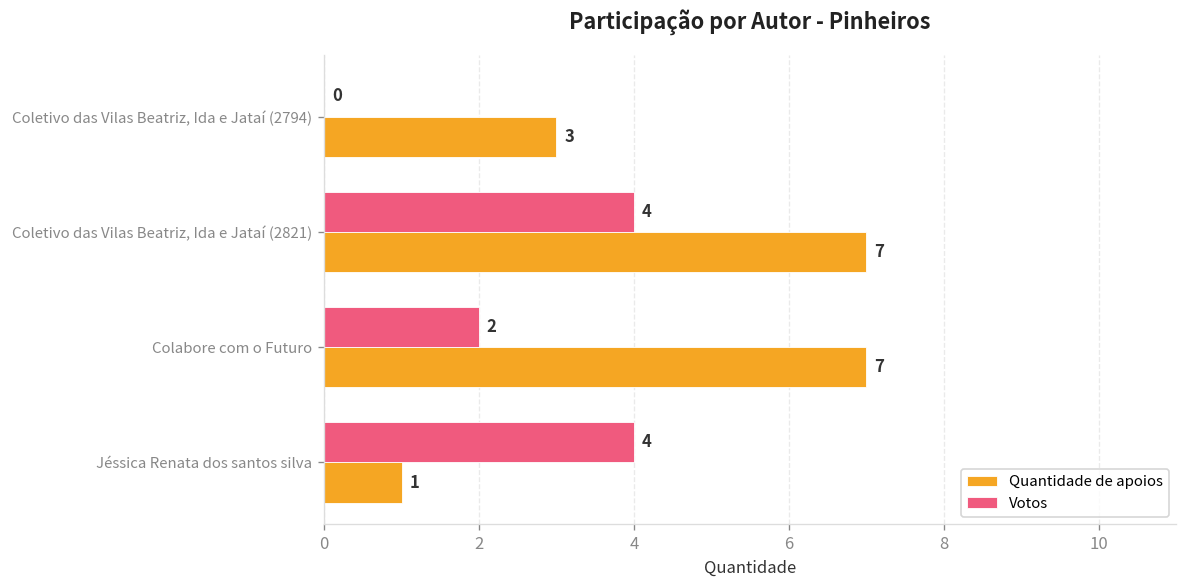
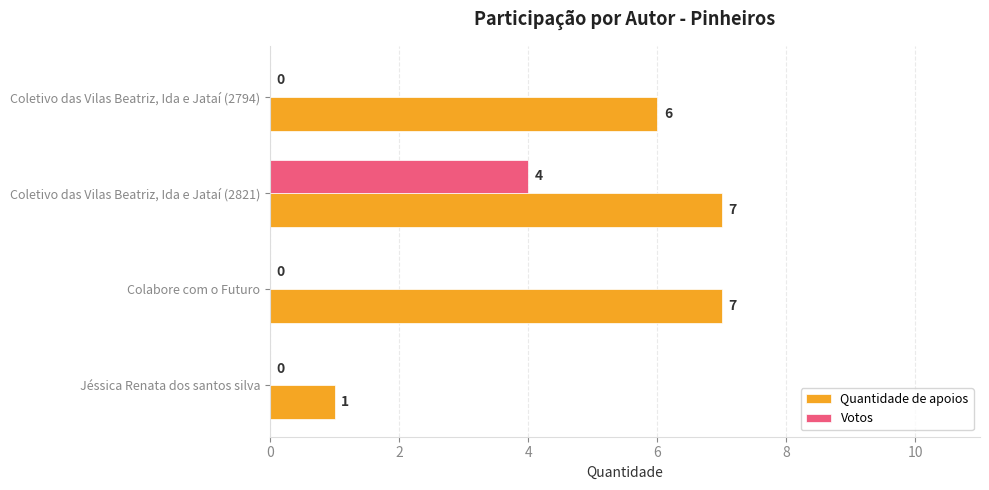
Quantidade de apoios, Coletivo das Vilas Beatriz, Ida e Jataí (2794): 3 -> 6
Votos, Colabore com o Futuro: 2 -> 0
Votos, Jéssica Renata dos santos silva: 4 -> 0
